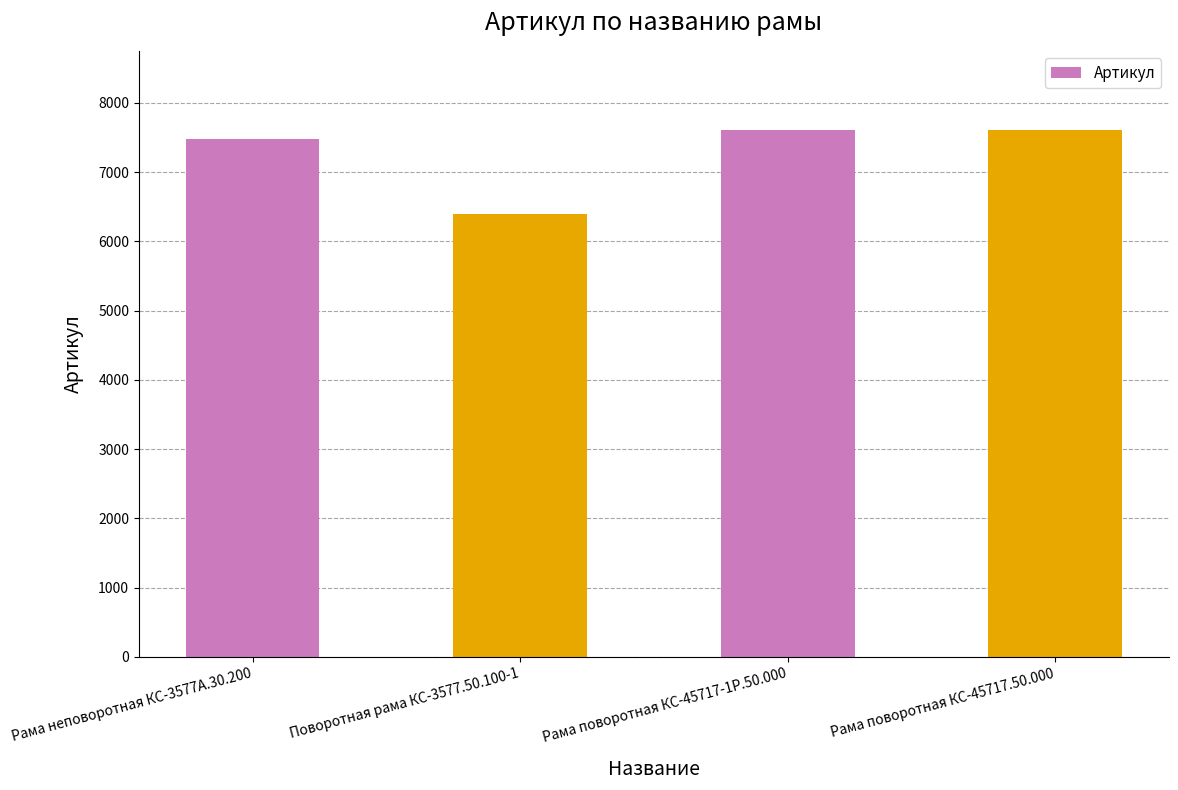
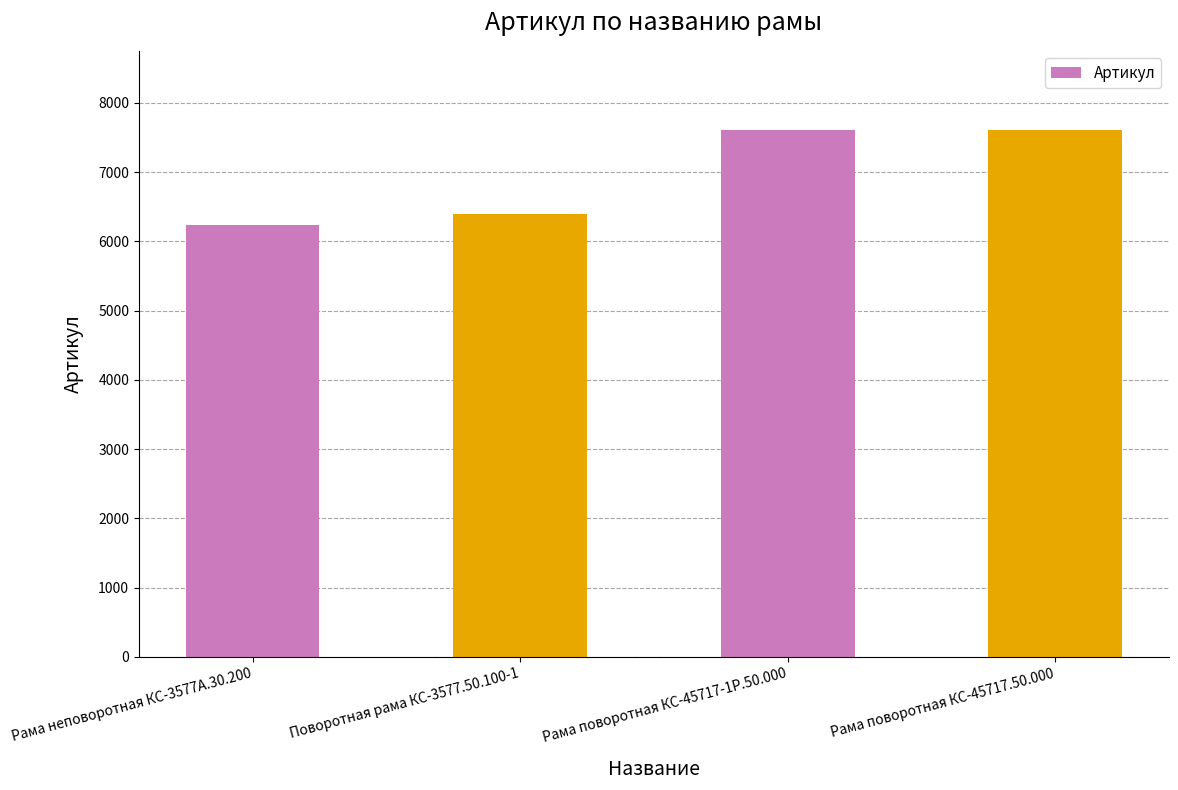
Рама неповоротная КС-3577А.30.200: 7500 -> 6200
